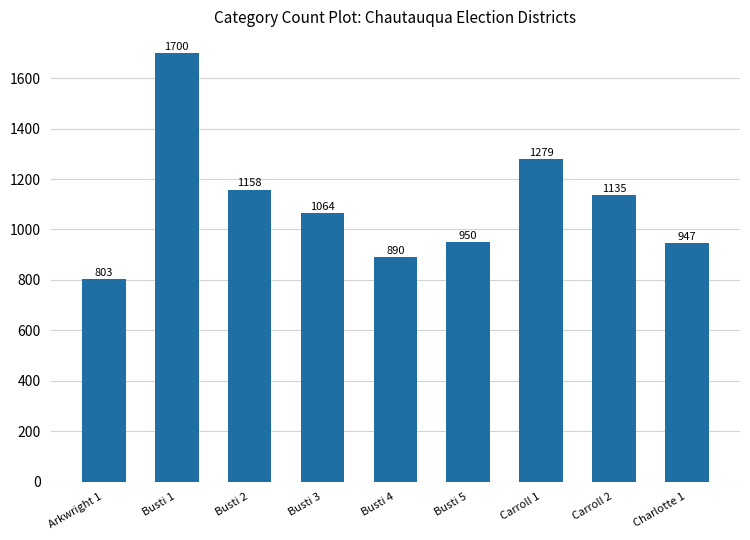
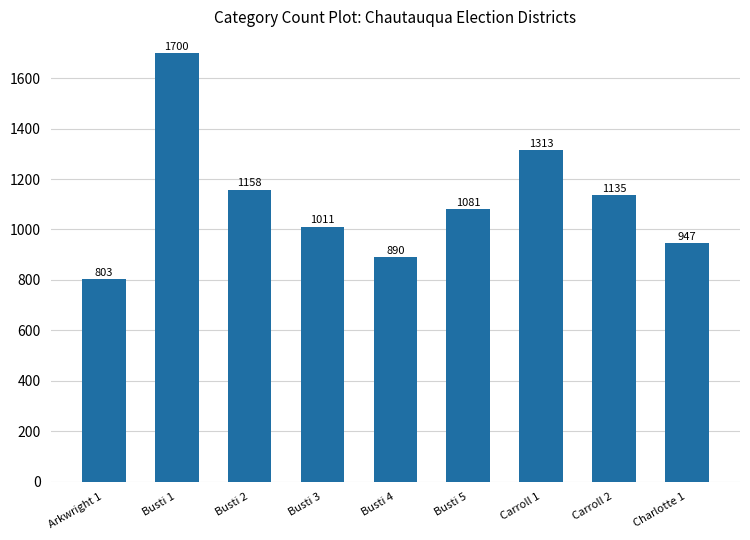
Busti 3: 1064 -> 1011
Busti 5: 950 -> 1081
Carroll 1: 1279 -> 1313
